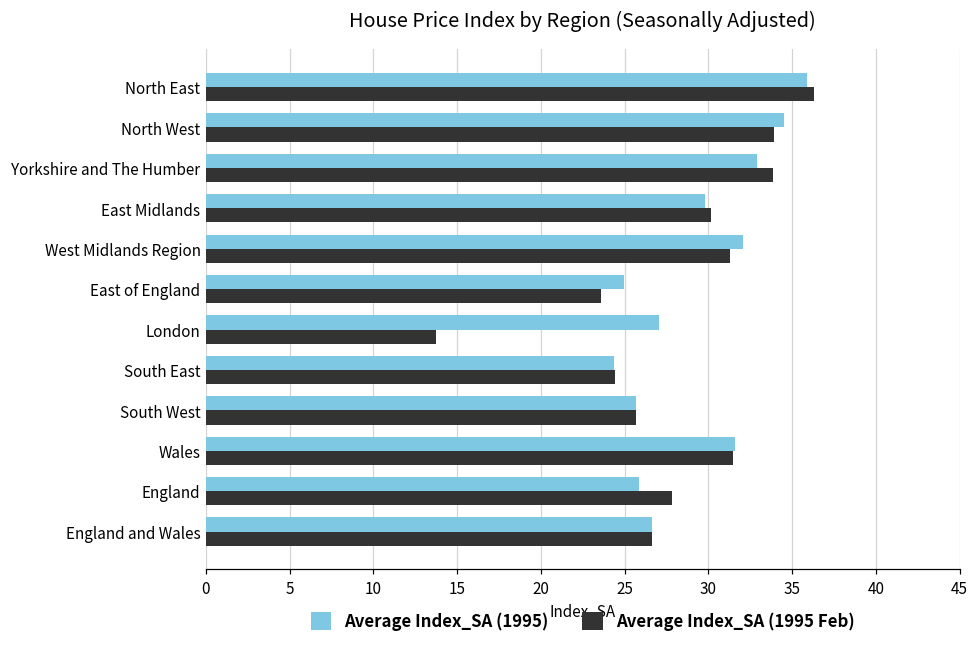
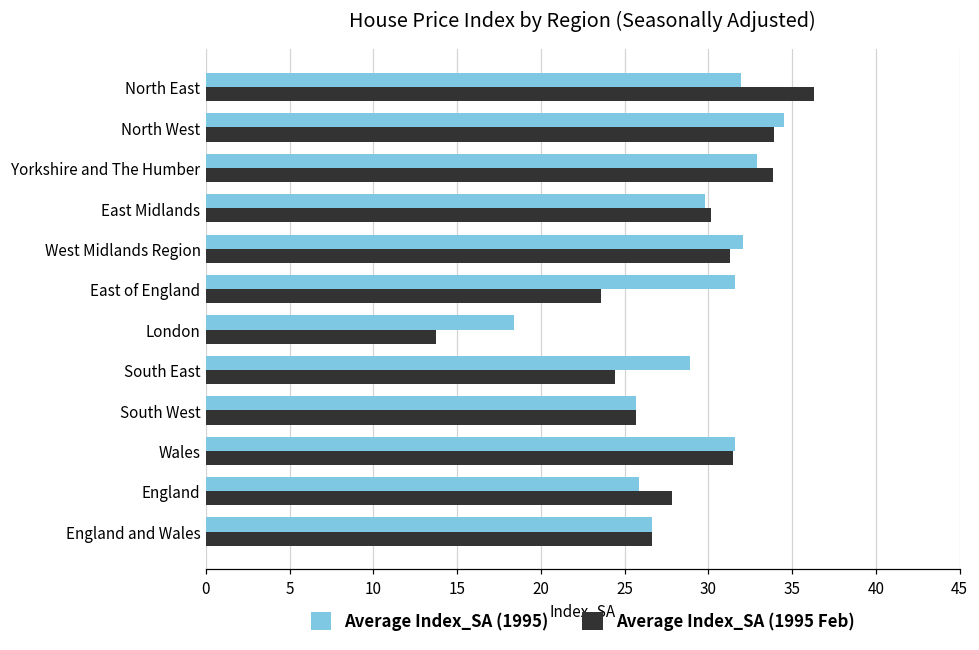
Average Index_SA (1995), North East: 35.9 -> 31.9
Average Index_SA (1995), East of England: 25.0 -> 31.6
Average Index_SA (1995), London: 27.1 -> 18.4
Average Index_SA (1995), South East: 24.4 -> 28.9
